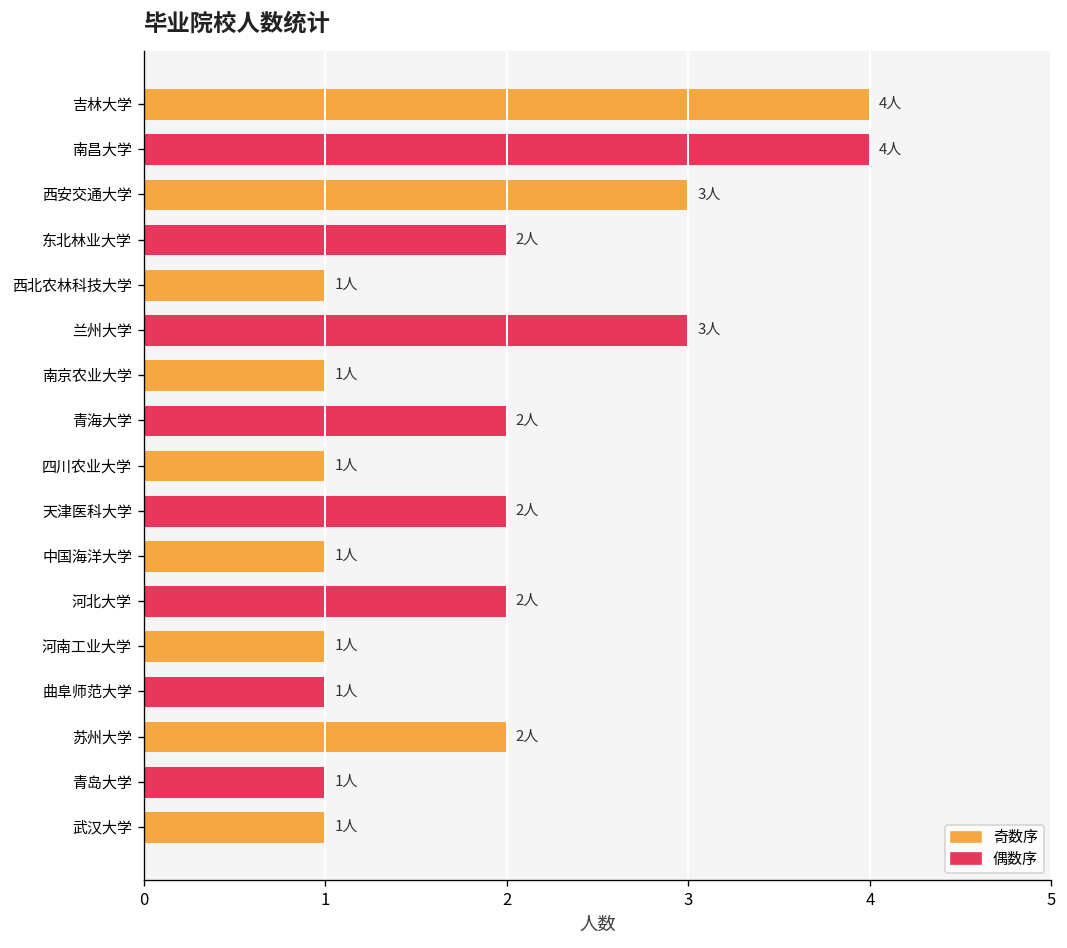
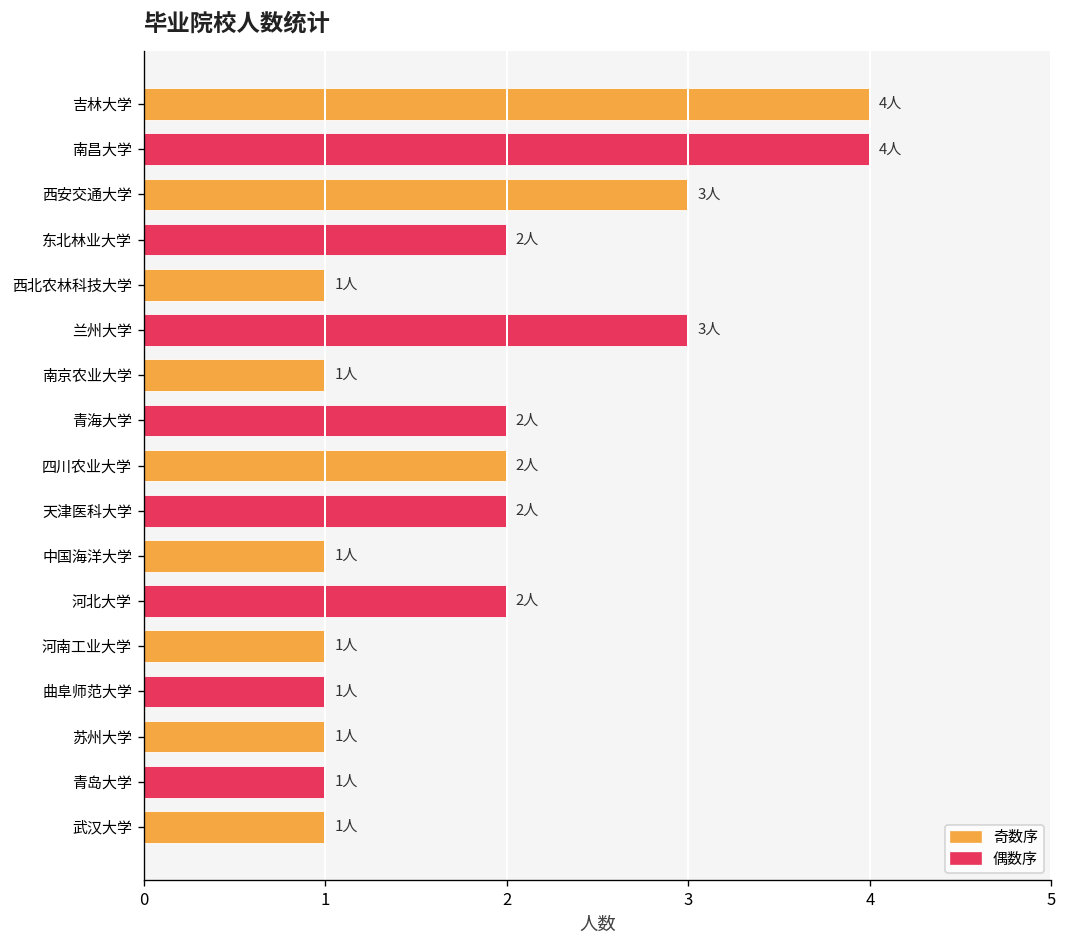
四川农业大学: 1人 -> 2人
苏州大学: 2人 -> 1人
